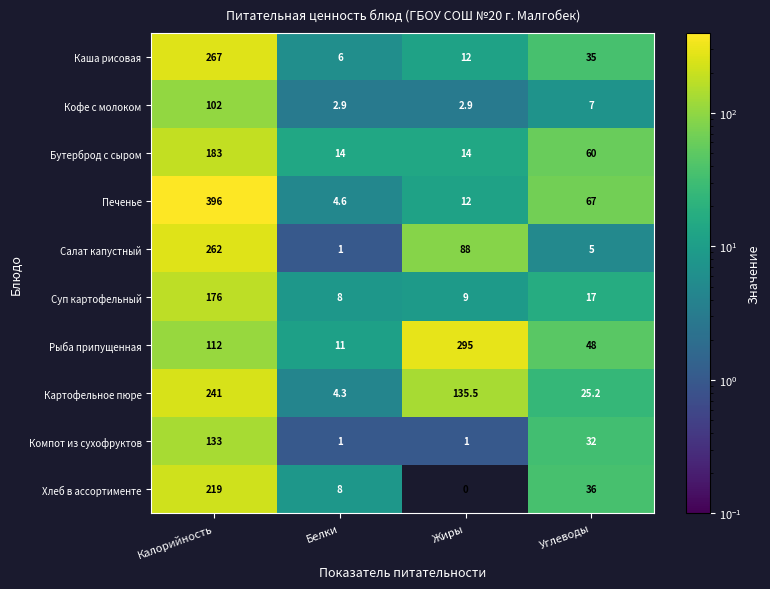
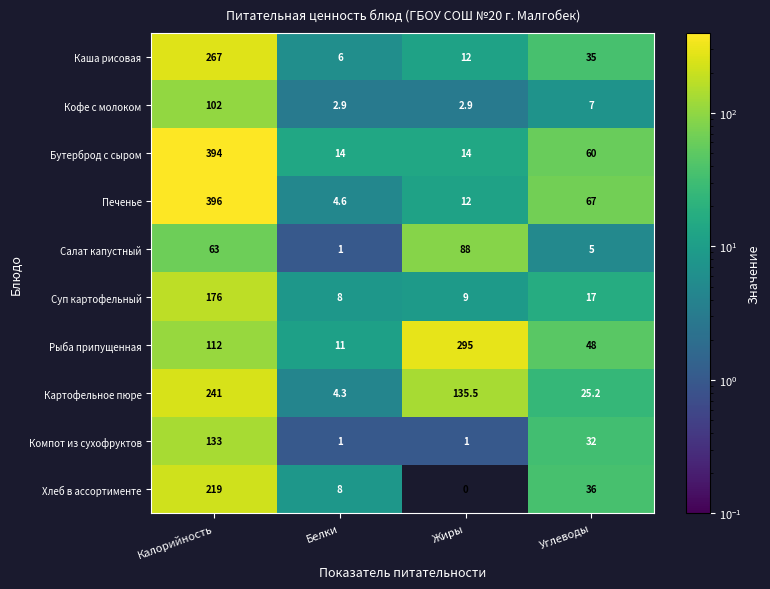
Бутерброд с сыром, Калорийность: 183 -> 394
Салат капустный, Калорийность: 262 -> 63
